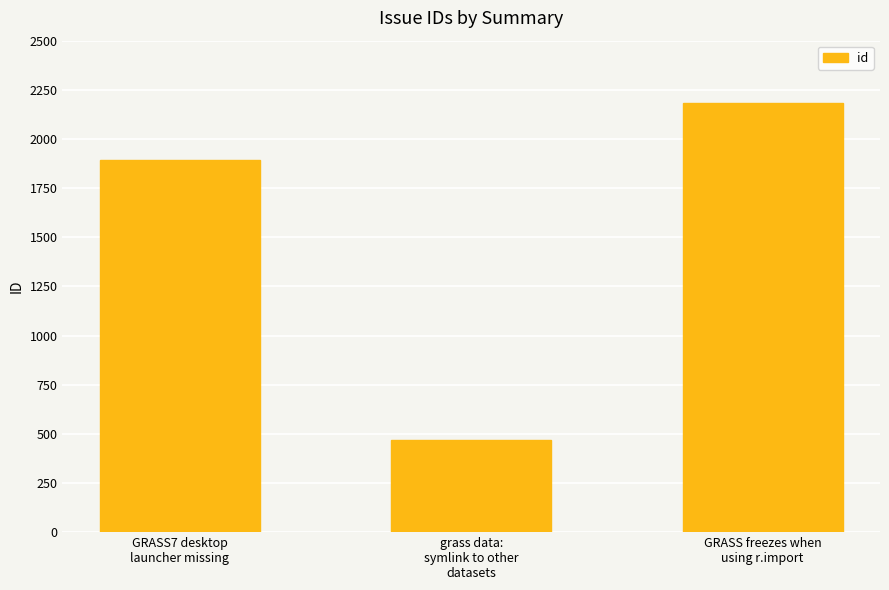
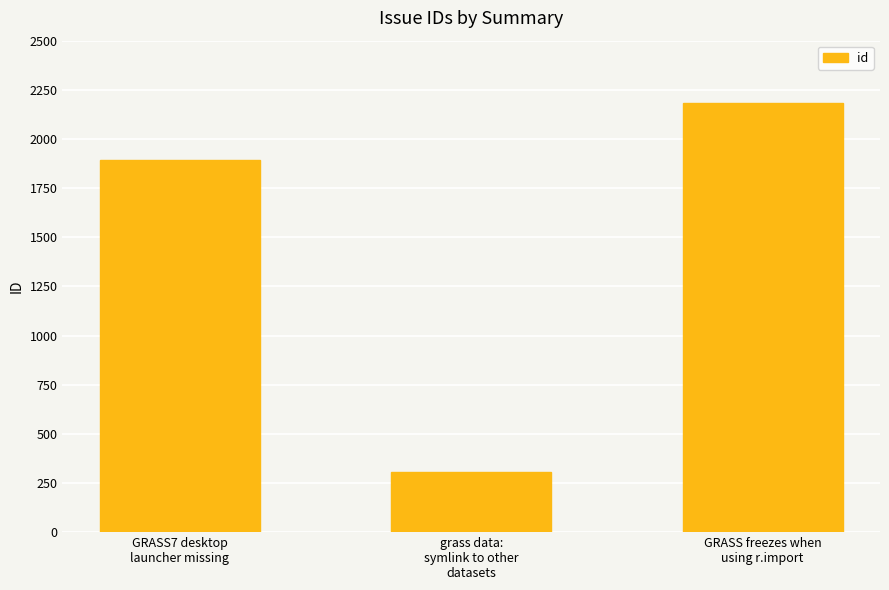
grass data: symlink to other datasets: 470 -> 310
